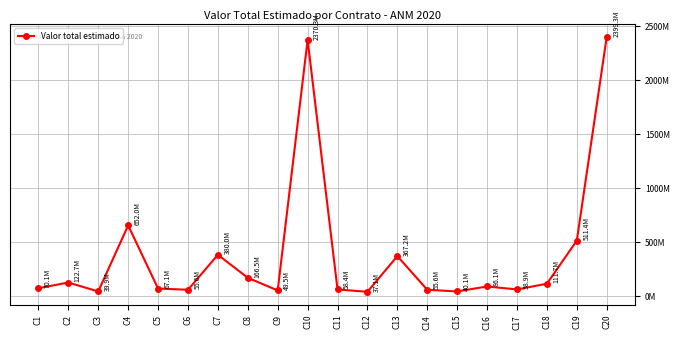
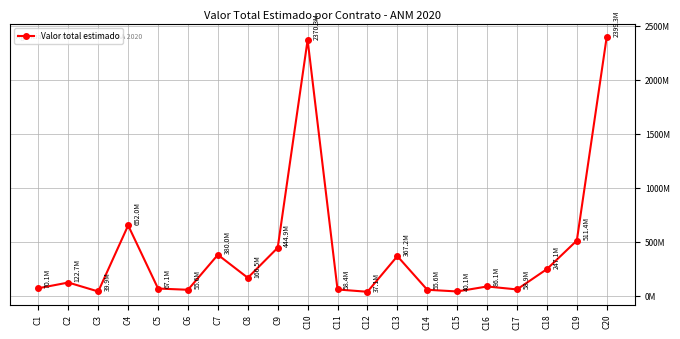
C9: 49.5M -> 444.9M
C18: 111.7M -> 247.1M
